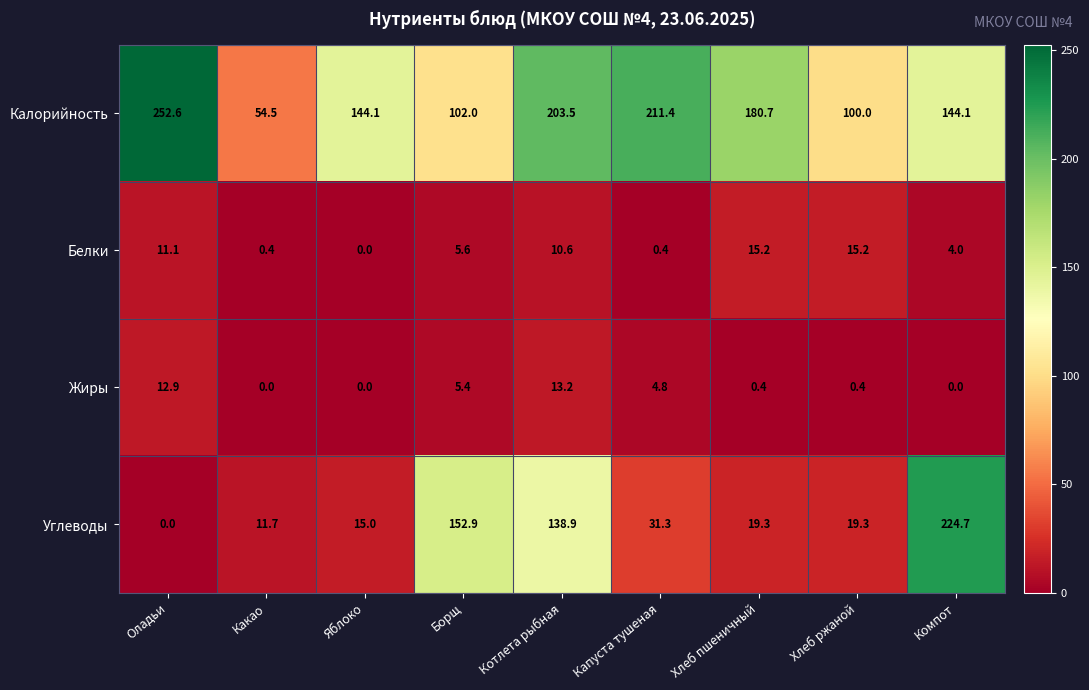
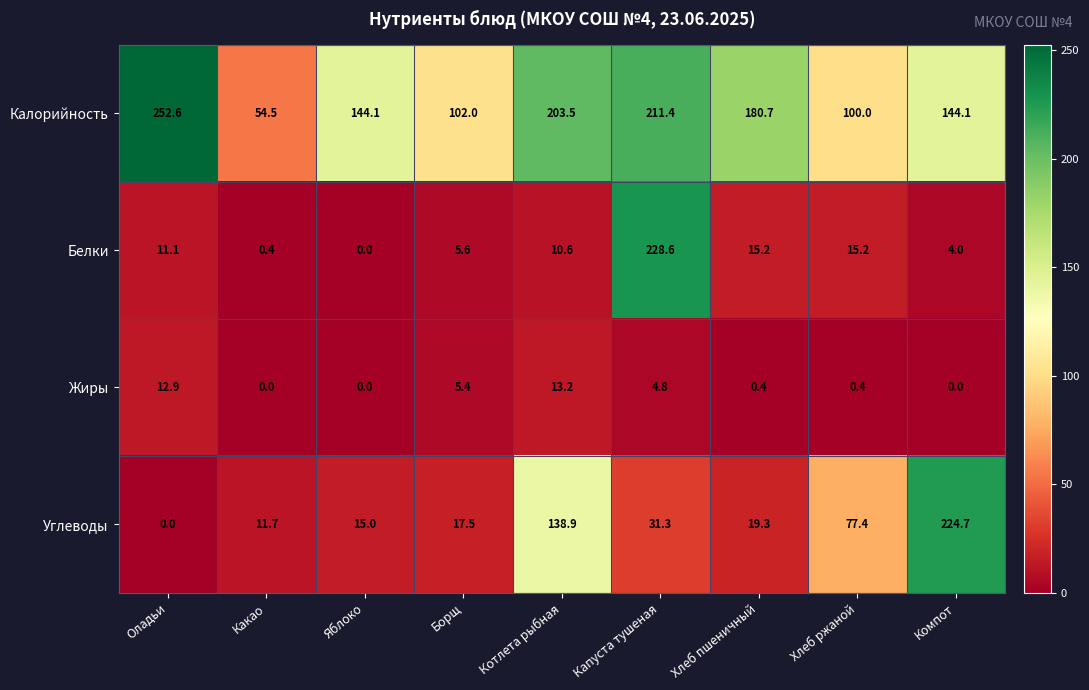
Белки, Капуста тушеная: 0.4 -> 228.6
Углеводы, Борщ: 152.9 -> 17.5
Углеводы, Хлеб ржаной: 19.3 -> 77.4
